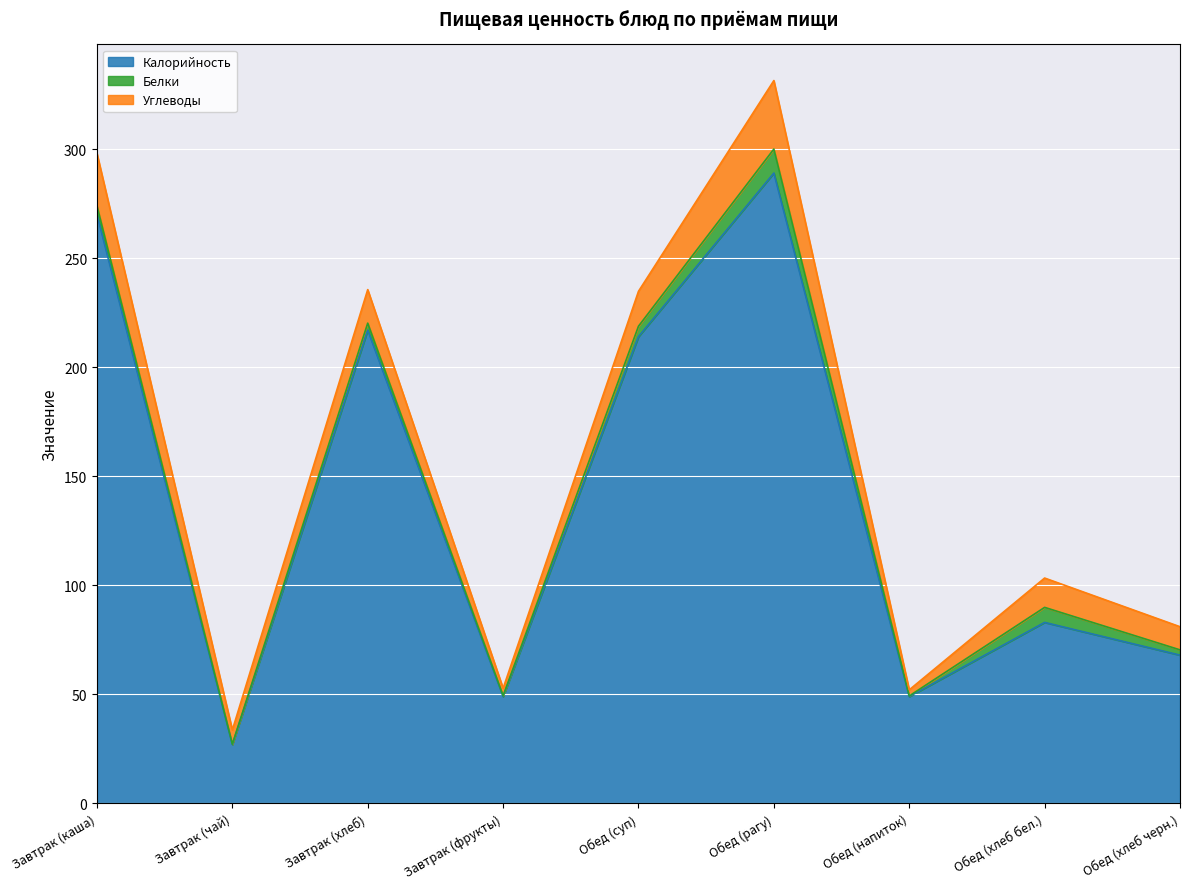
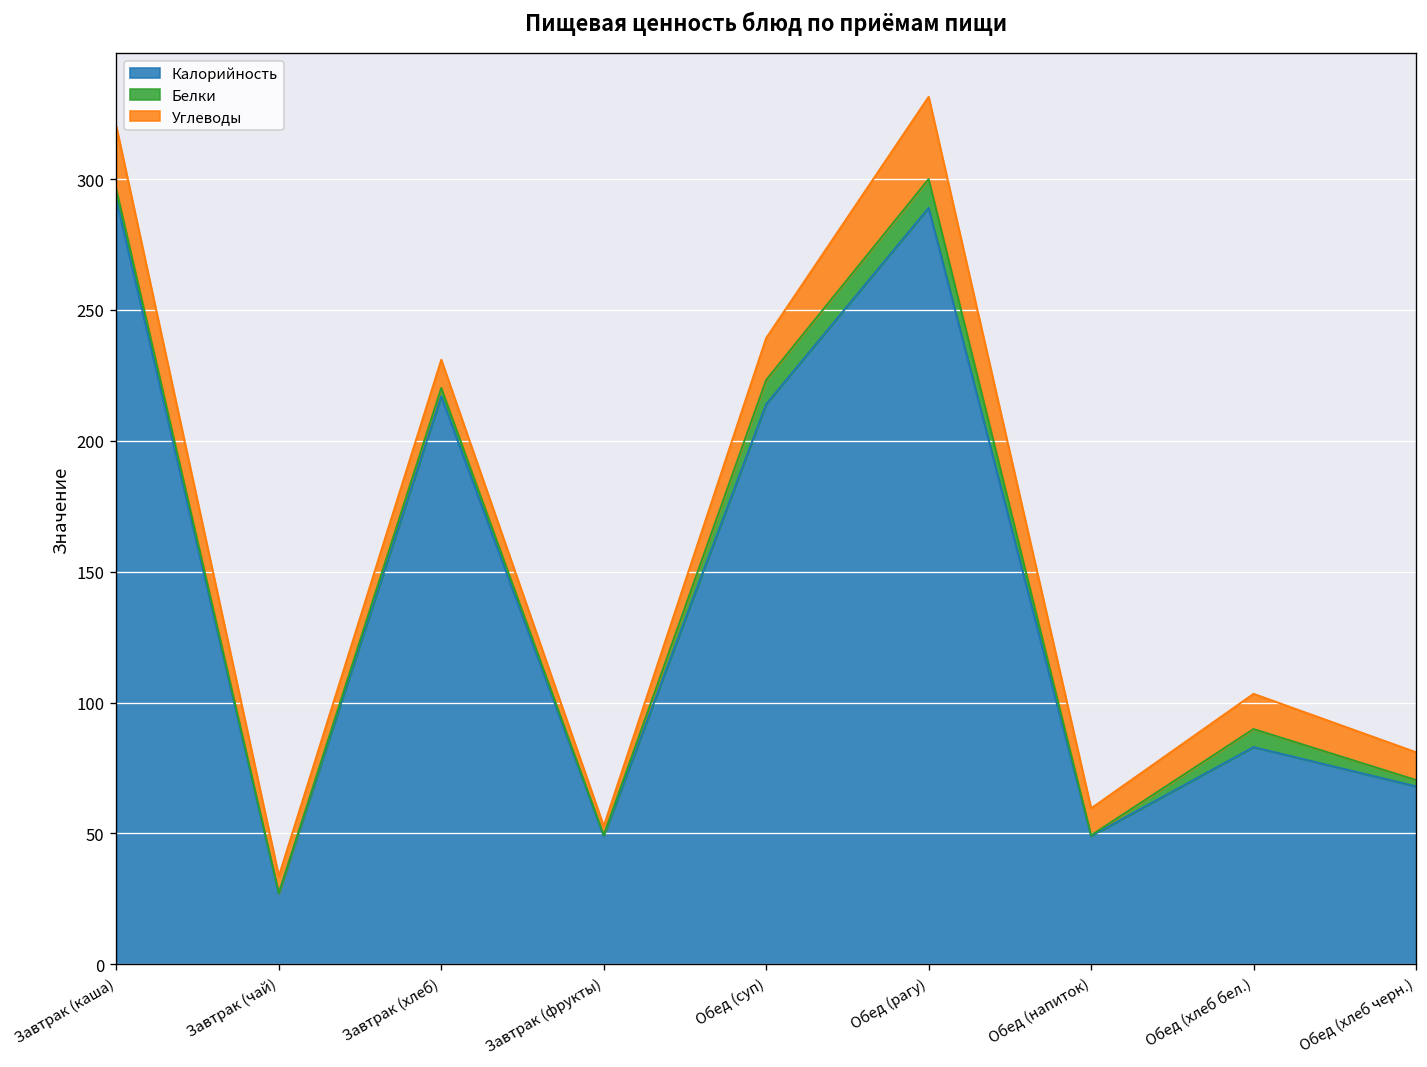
Калорийность, Завтрак (каша): 270 -> 292
Углеводы, Завтрак (хлеб): 15 -> 11
Белки, Обед (суп): 5 -> 9
Углеводы, Обед (напиток): 3 -> 10
